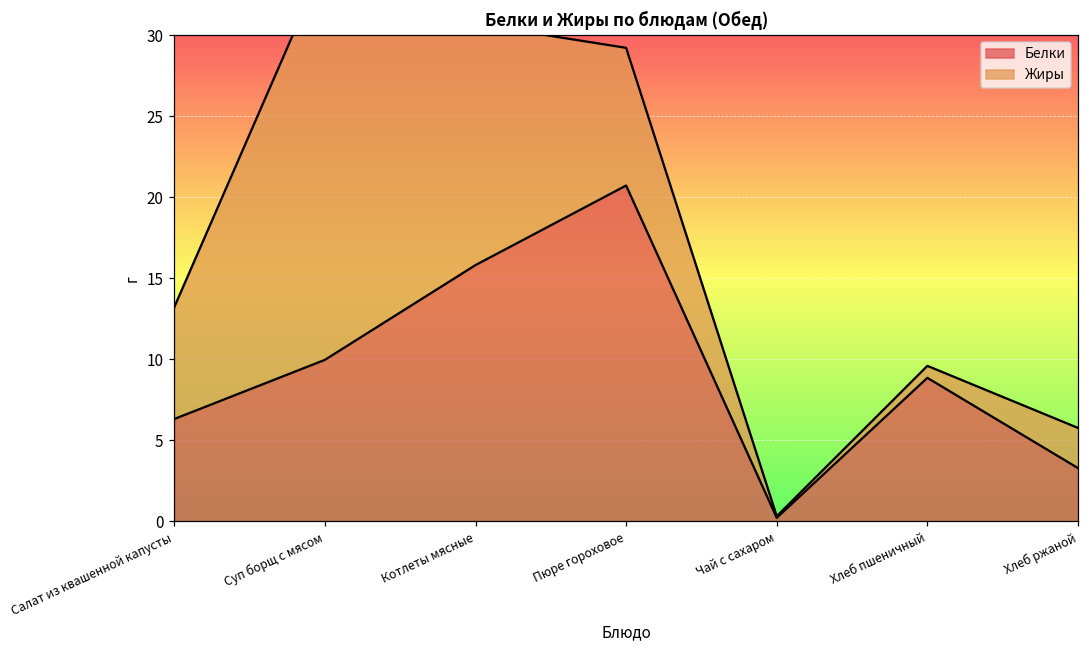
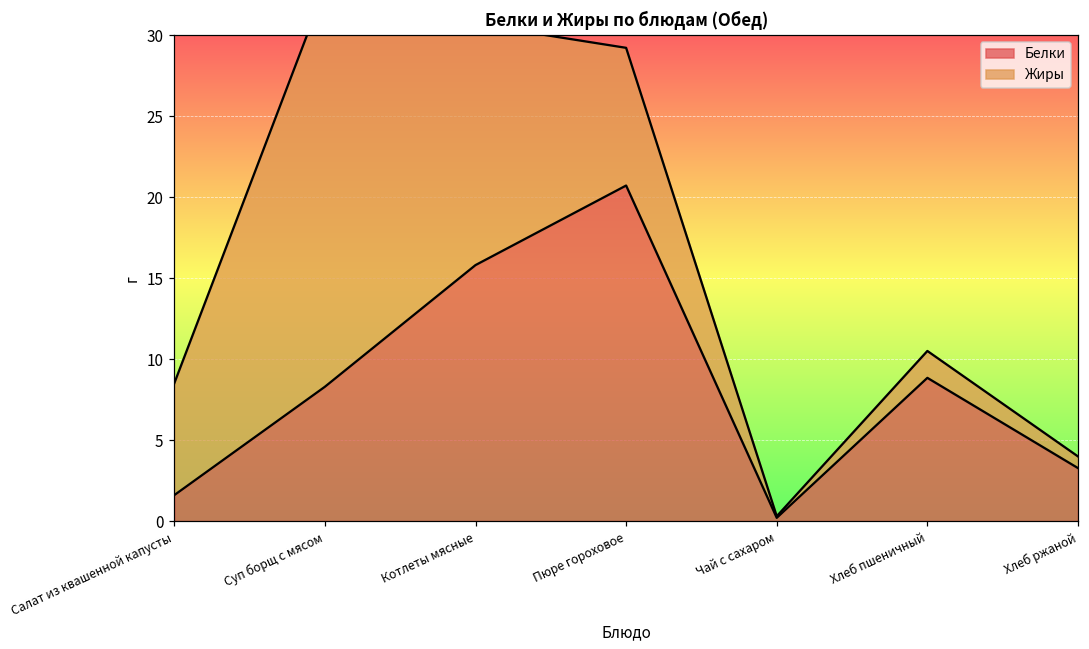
Белки, Салат из квашенной капусты: 6.3 -> 1.6
Белки, Суп борщ с мясом: 10.0 -> 8.3
Жиры, Хлеб пшеничный: 0.7 -> 1.7
Жиры, Хлеб ржаной: 2.5 -> 0.7
